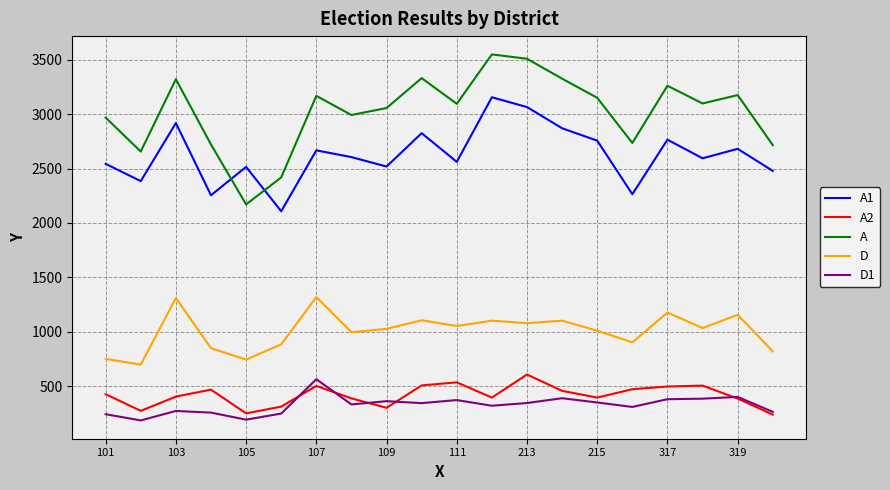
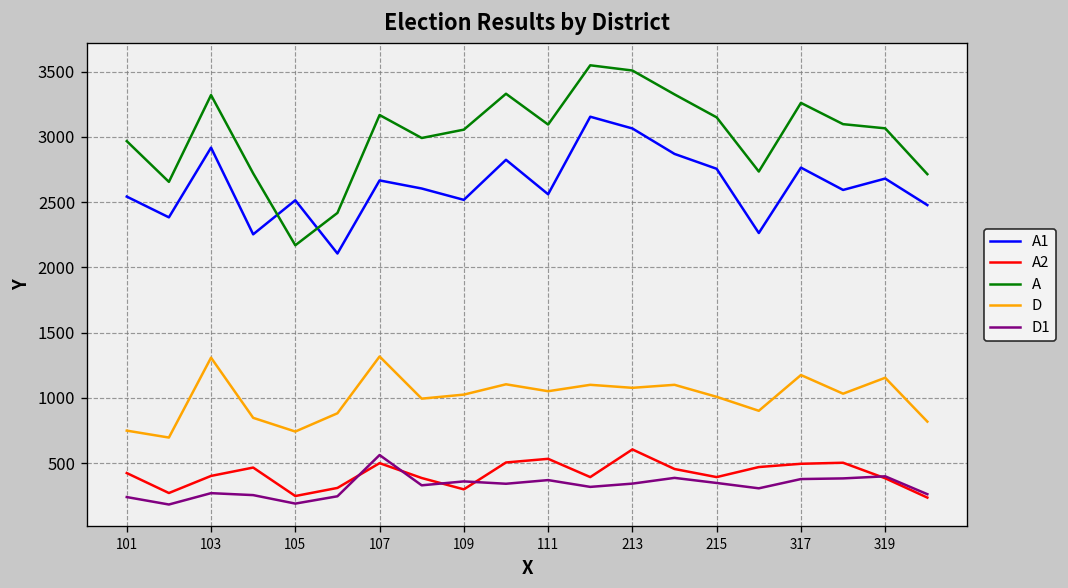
A, 319: 3180 -> 3070
